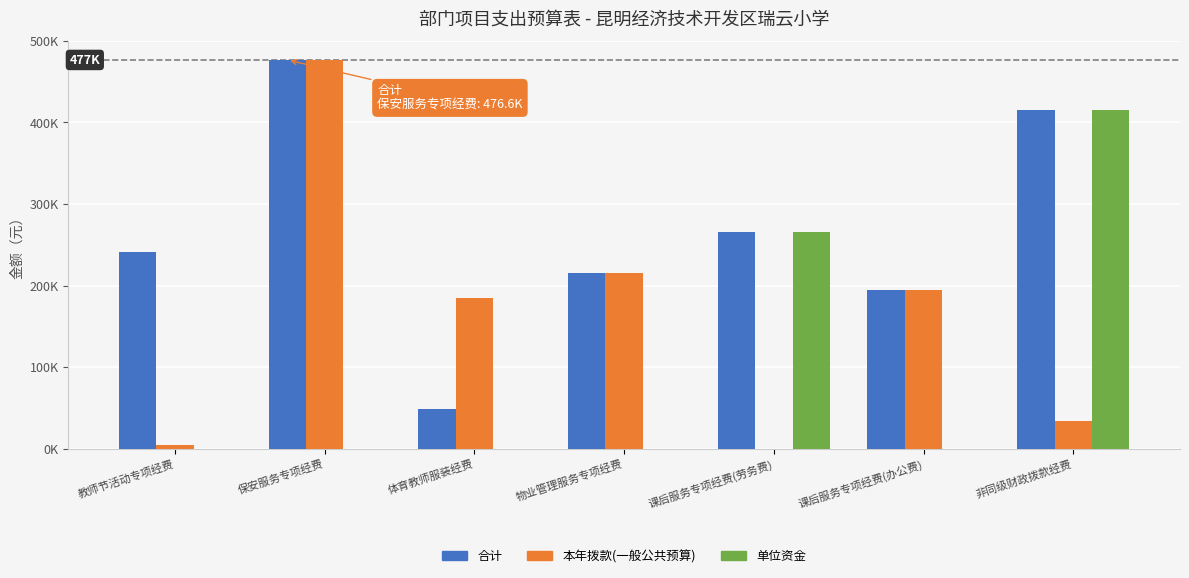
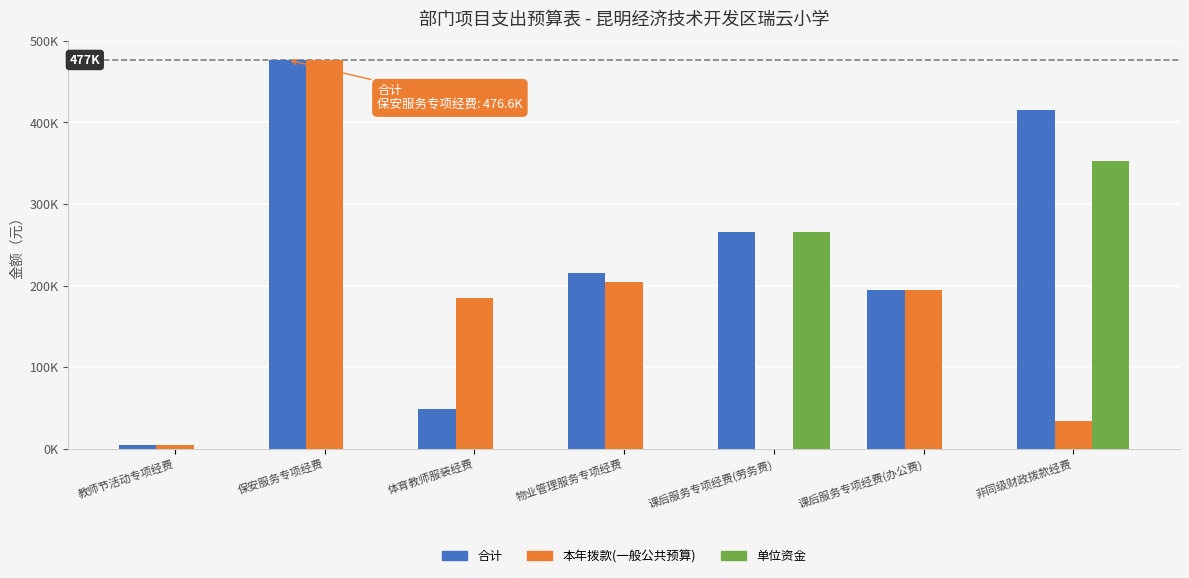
合计, 教师节活动专项经费: 240000 -> 0
本年拨款(一般公共预算), 物业管理服务专项经费: 220000 -> 200000
单位资金, 非同级财政拨款经费: 420000 -> 350000
